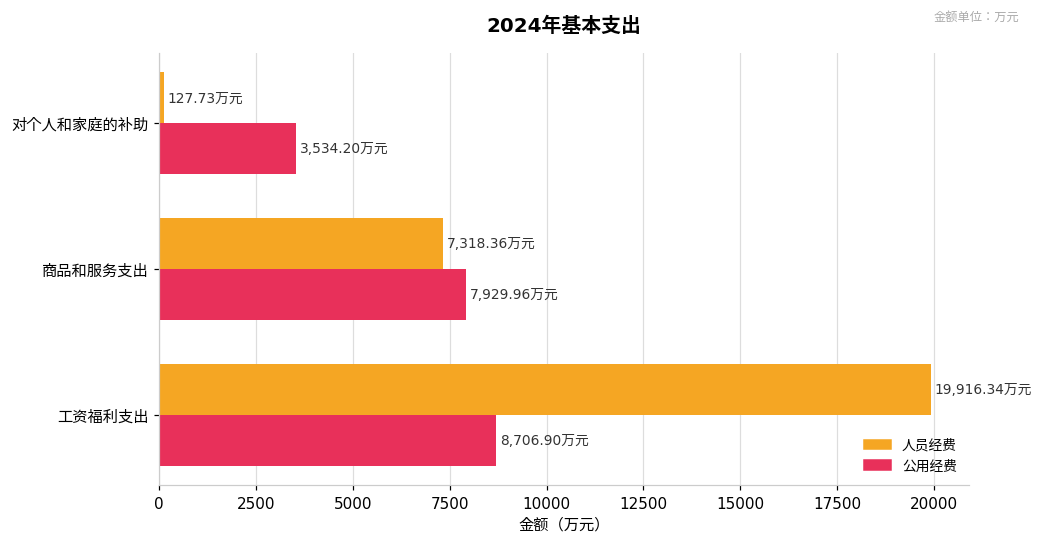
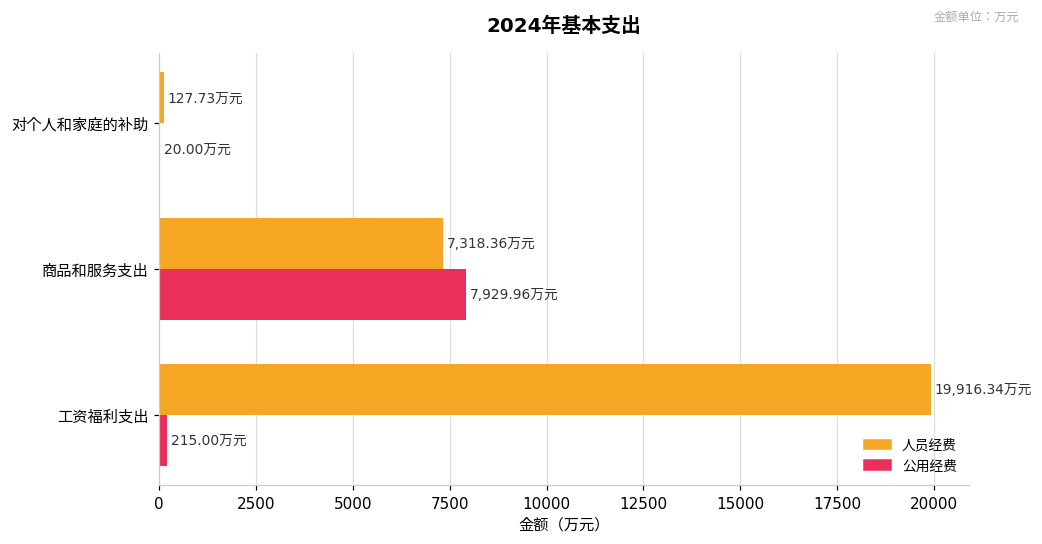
公用经费, 对个人和家庭的补助: 3,534.20 -> 20.00
公用经费, 工资福利支出: 8,706.90 -> 215.00
